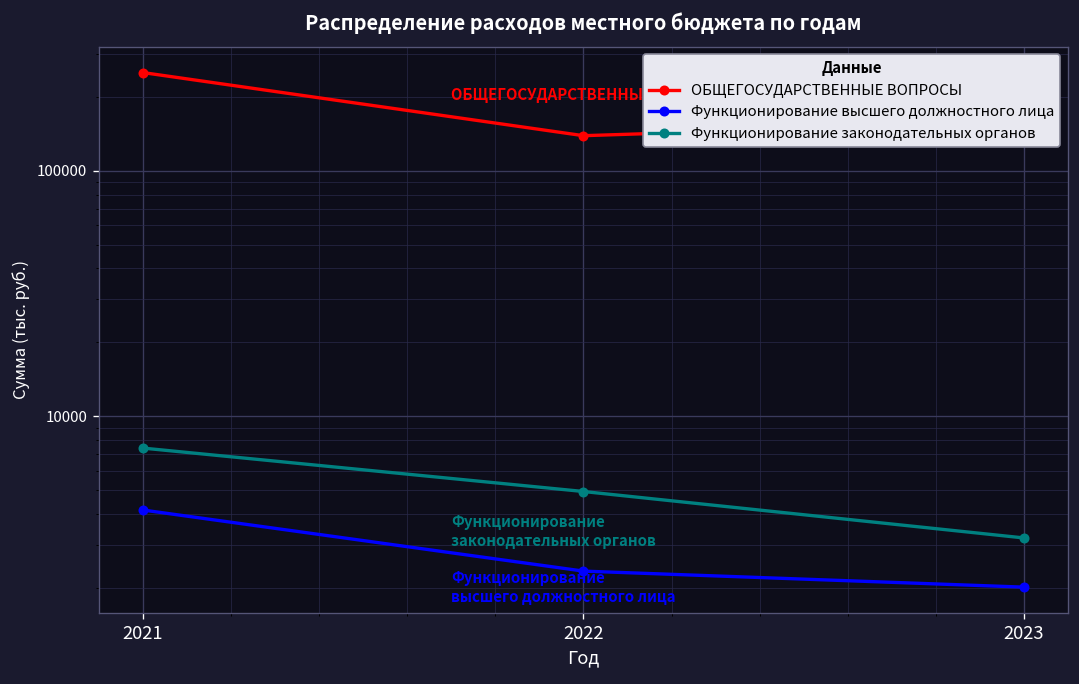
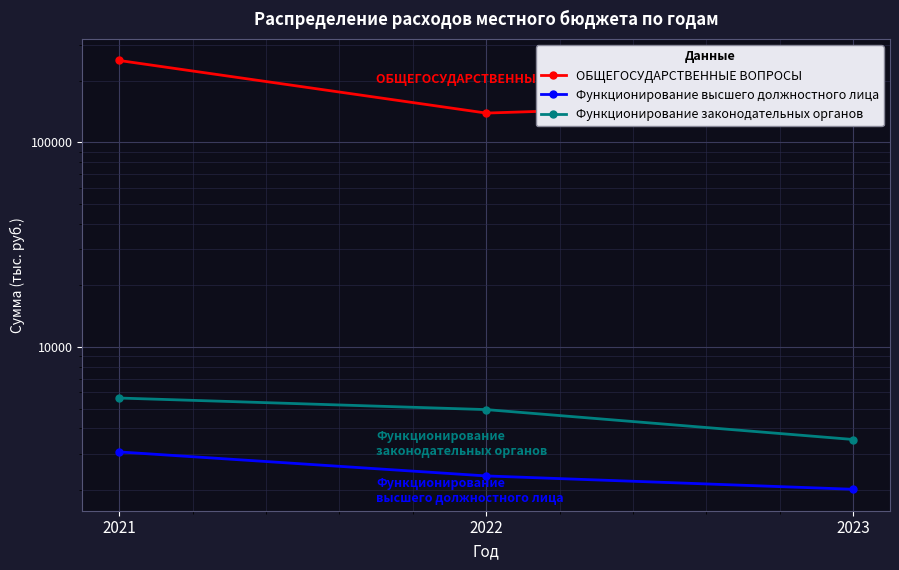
Функционирование высшего должностного лица, 2021: 4200 -> 3100
Функционирование законодательных органов, 2021: 7400 -> 5600
Функционирование законодательных органов, 2023: 3200 -> 3500
